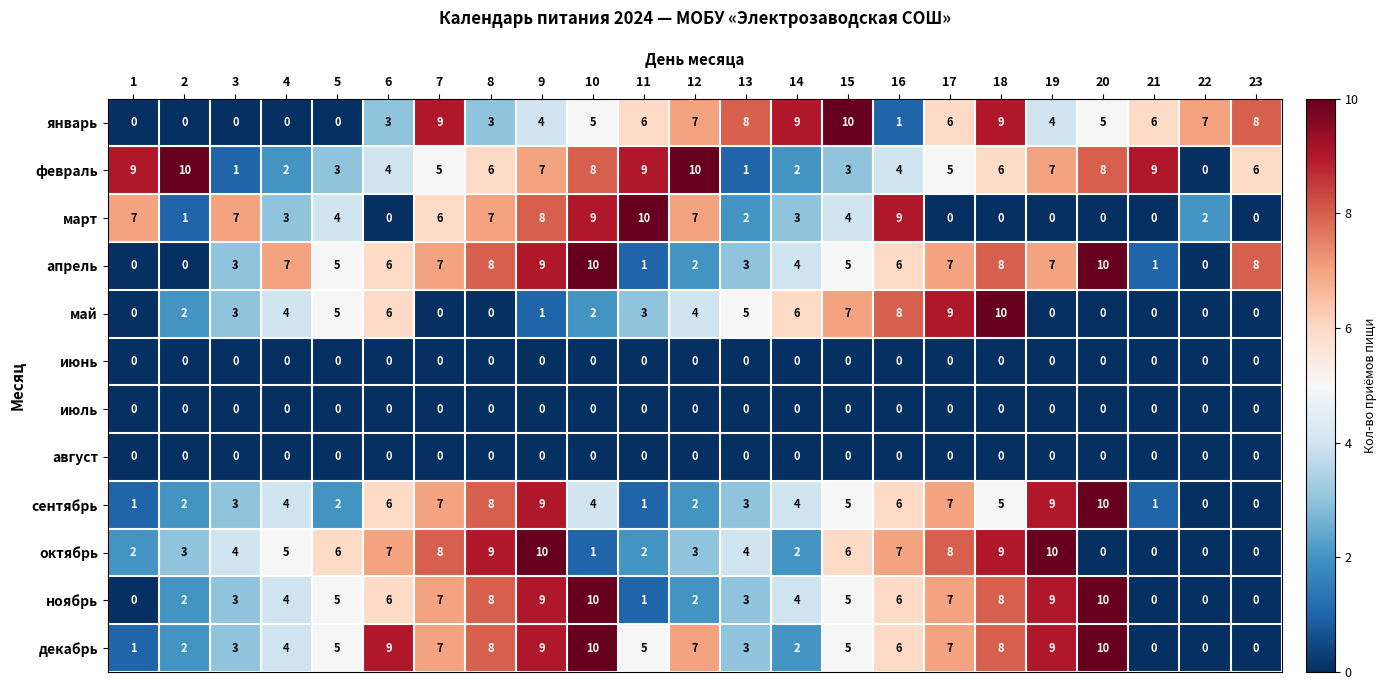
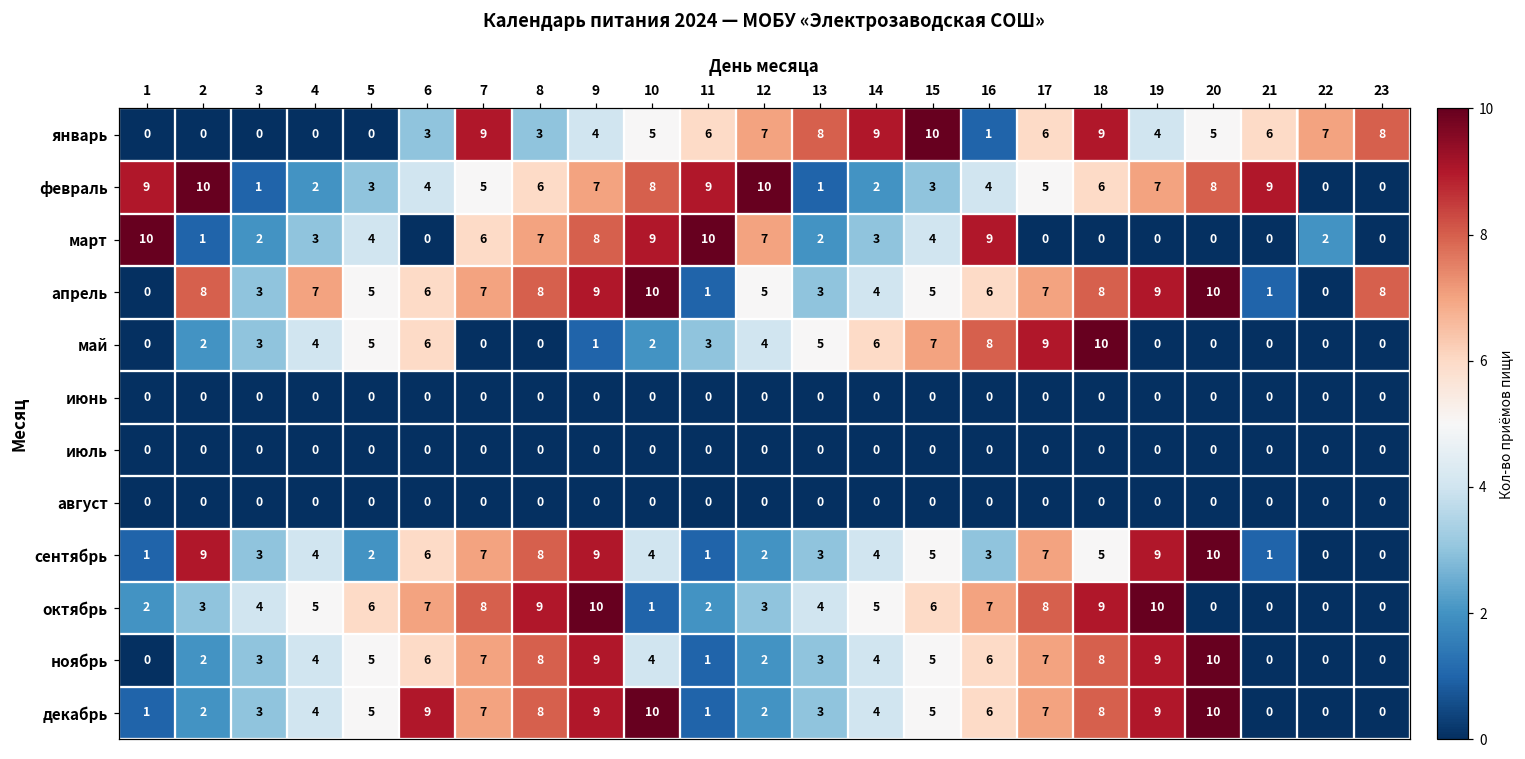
февраль, 23: 6 -> 0
март, 1: 7 -> 10
март, 3: 7 -> 2
апрель, 2: 0 -> 8
апрель, 12: 2 -> 5
апрель, 19: 7 -> 9
сентябрь, 2: 2 -> 9
сентябрь, 16: 6 -> 3
октябрь, 14: 2 -> 5
ноябрь, 10: 10 -> 4
декабрь, 11: 5 -> 1
декабрь, 12: 7 -> 2
декабрь, 14: 2 -> 4
